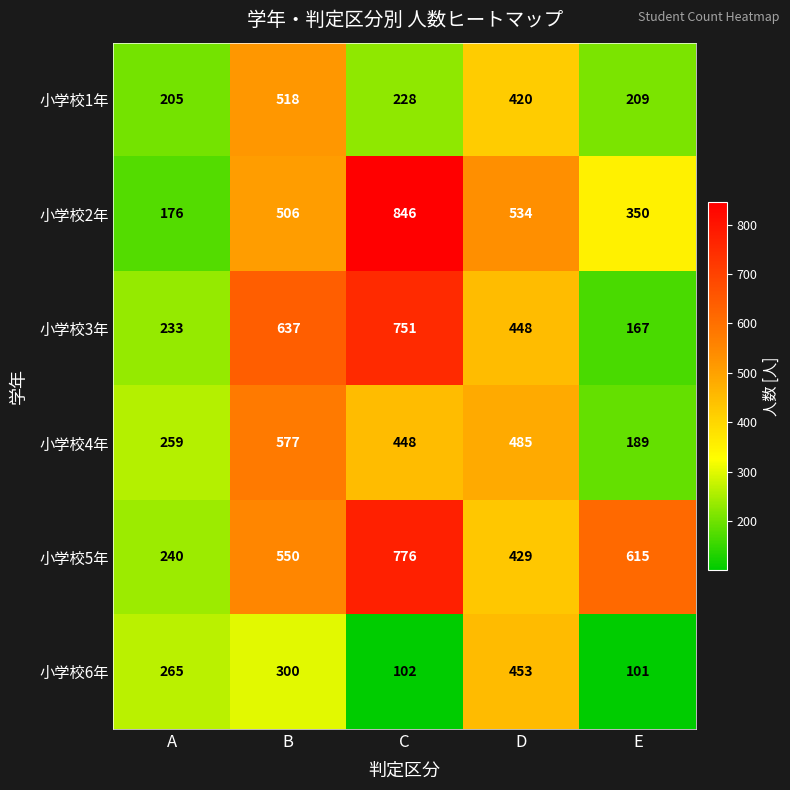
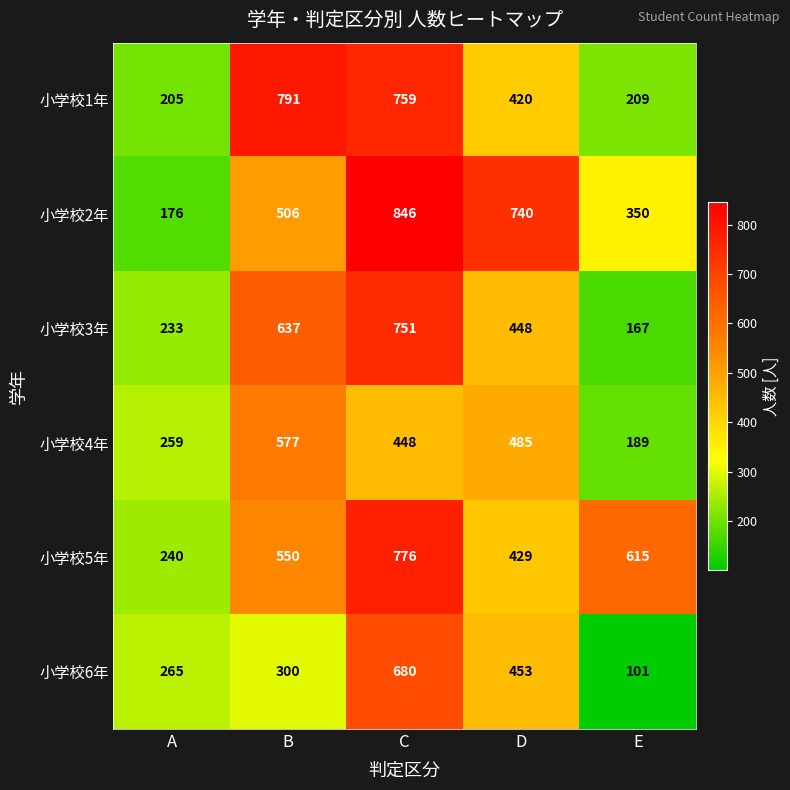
小学校1年, B: 518 -> 791
小学校1年, C: 228 -> 759
小学校2年, D: 534 -> 740
小学校6年, C: 102 -> 680
